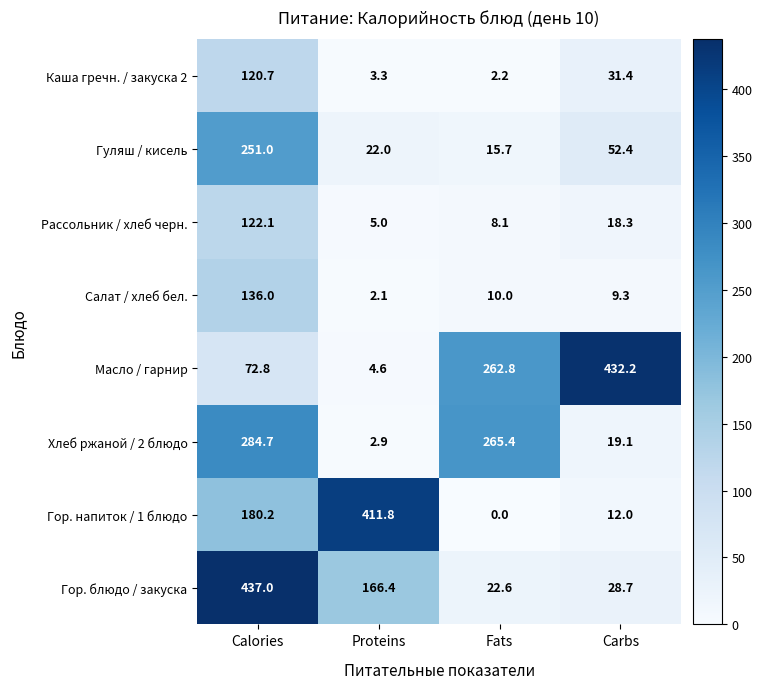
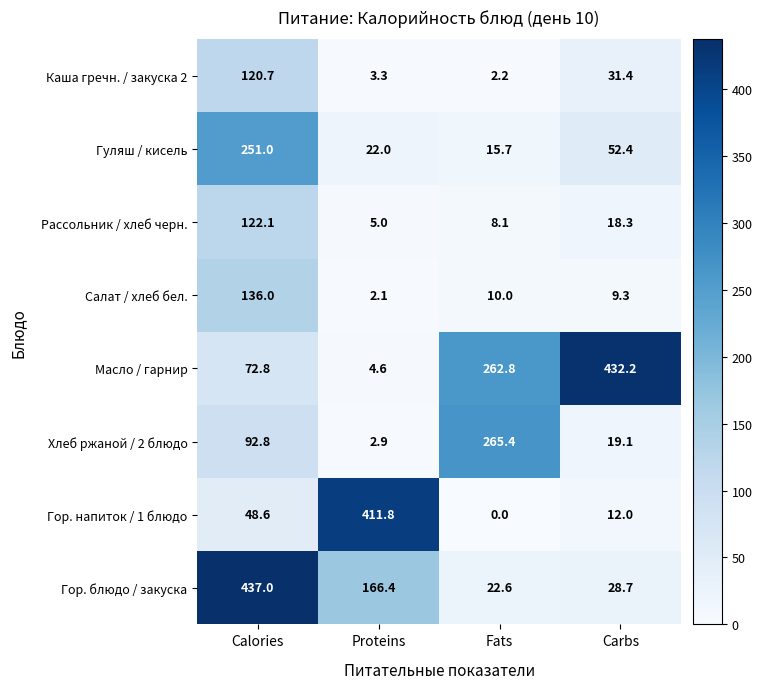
Хлеб ржаной / 2 блюдо, Calories: 284.7 -> 92.8
Гор. напиток / 1 блюдо, Calories: 180.2 -> 48.6
